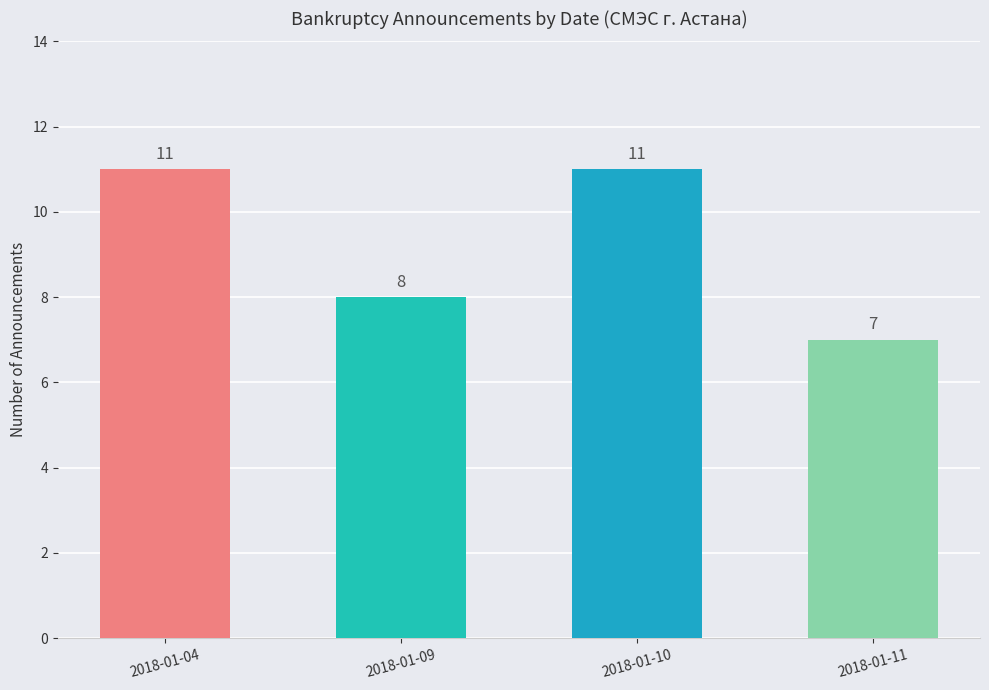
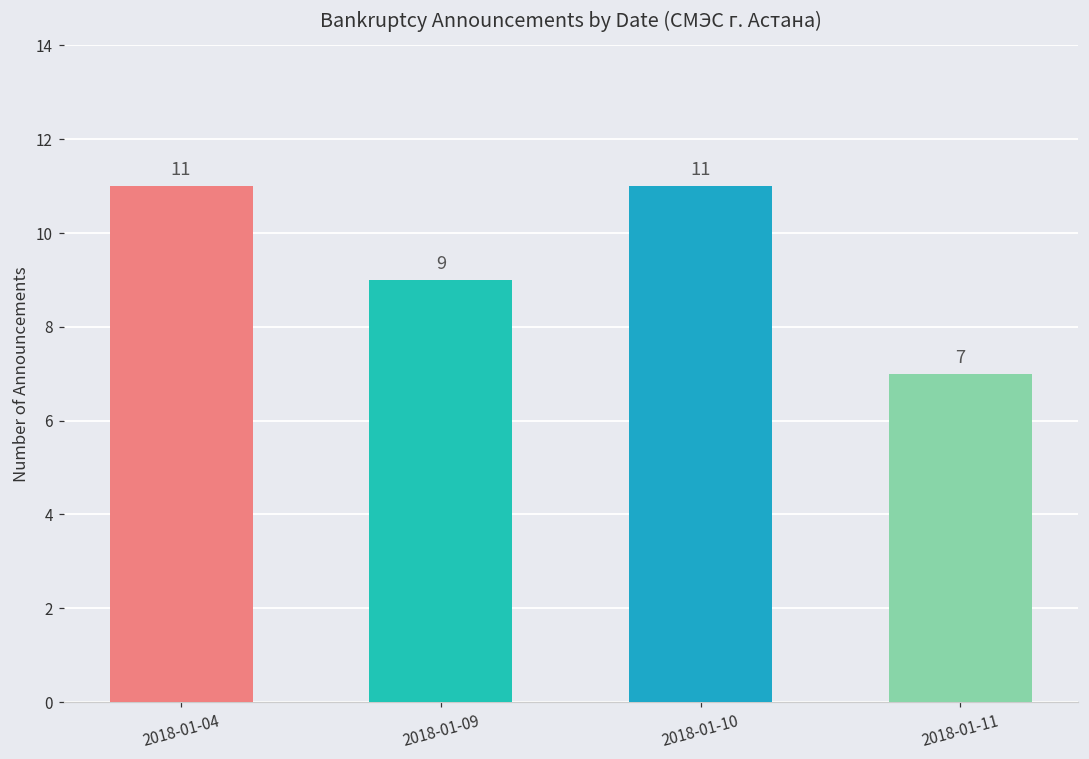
2018-01-09: 8 -> 9
